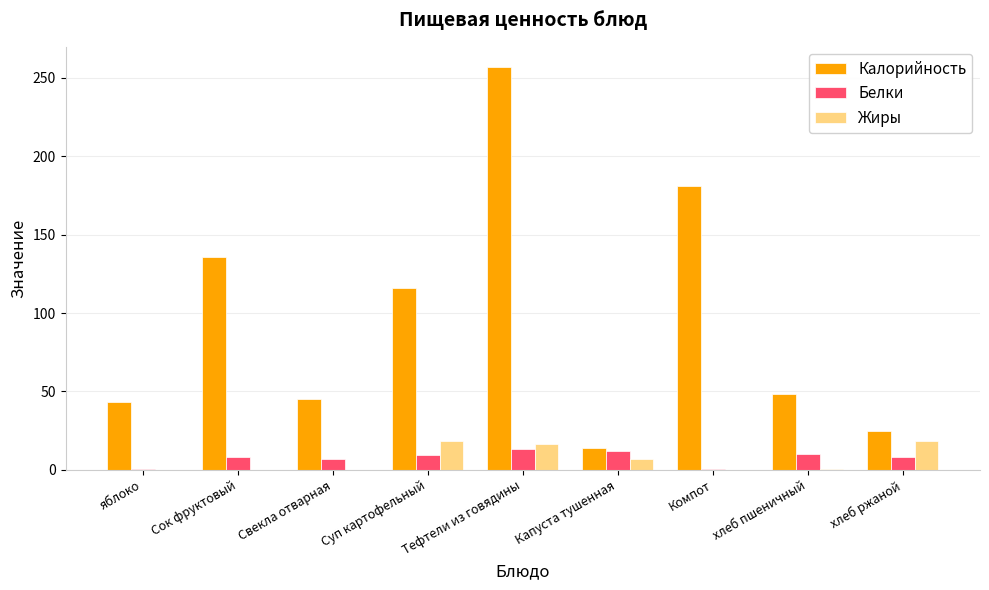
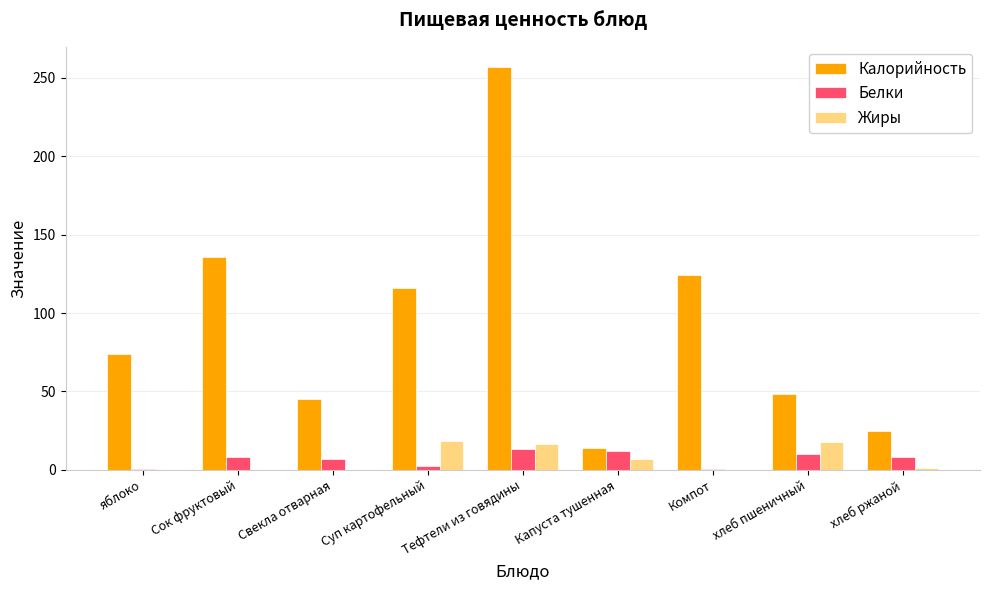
Калорийность, яблоко: 43 -> 74
Белки, Суп картофельный: 9 -> 3
Калорийность, Компот: 181 -> 124
Жиры, хлеб пшеничный: 0 -> 18
Жиры, хлеб ржаной: 19 -> 1
